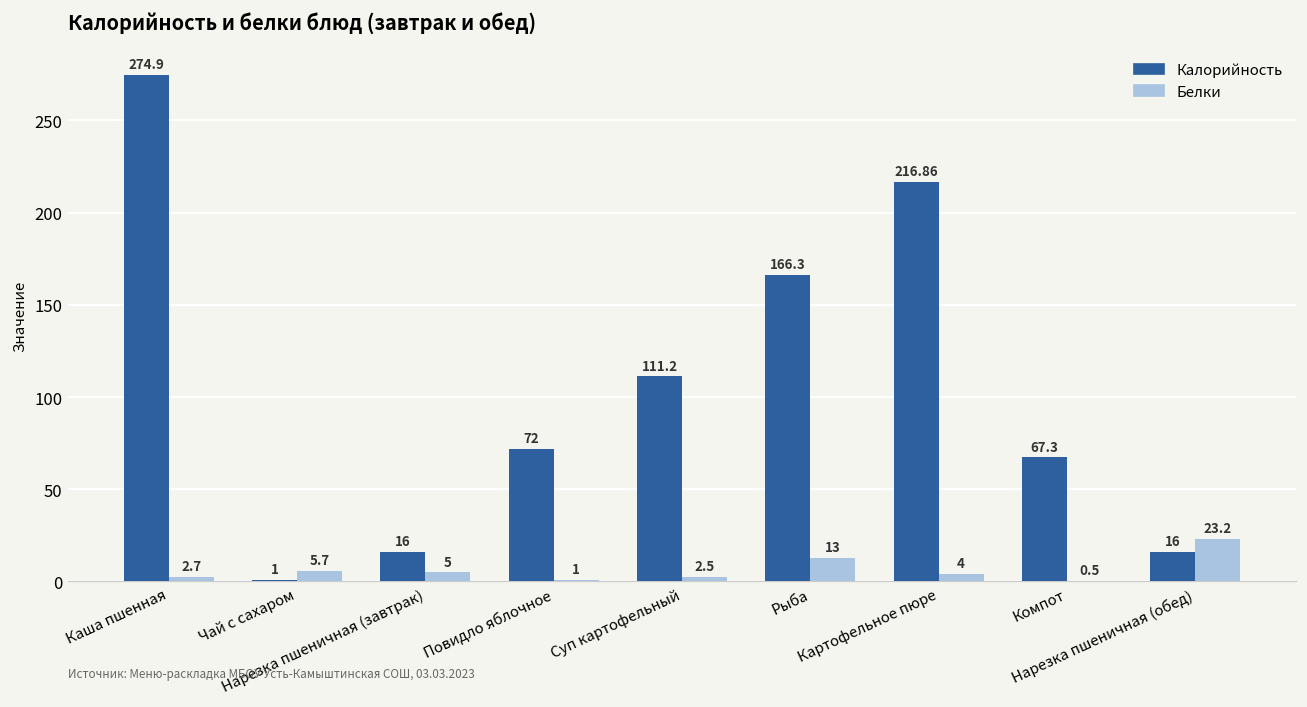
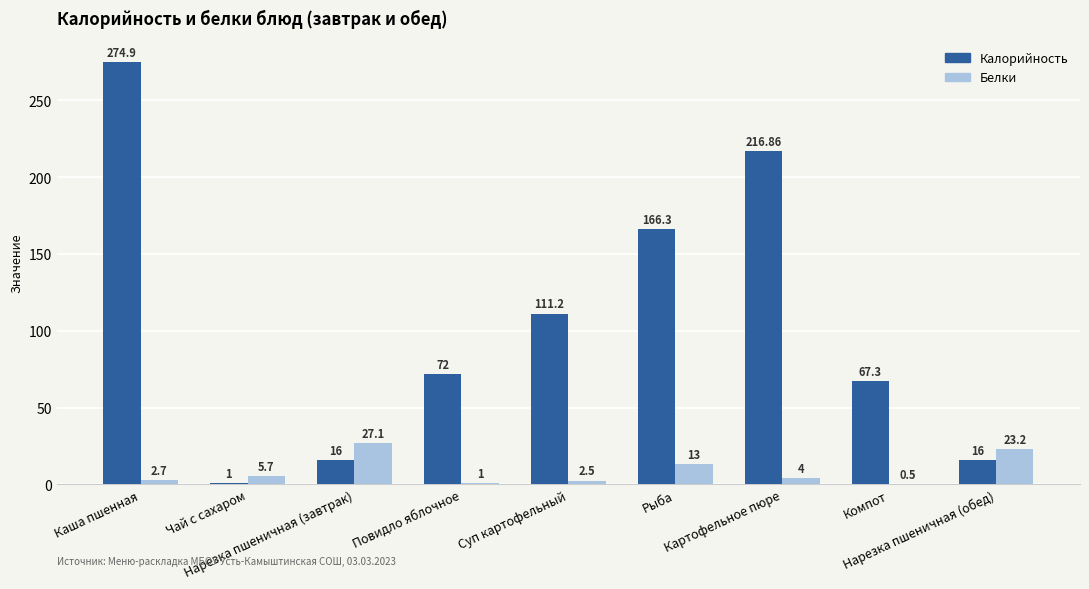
Белки, Нарезка пшеничная (завтрак): 5 -> 27.1
